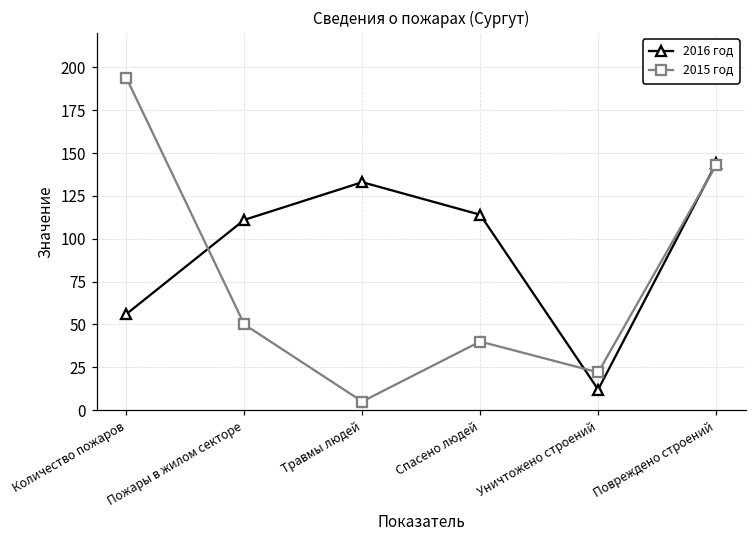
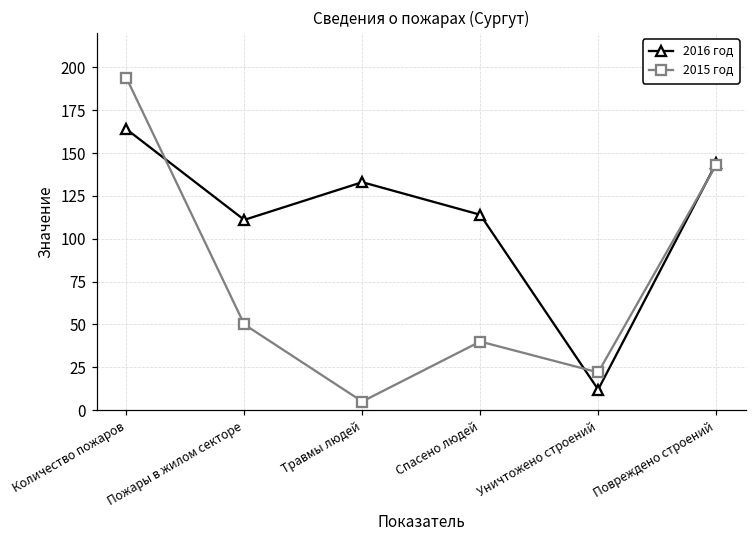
2016 год, Количество пожаров: 56 -> 164
